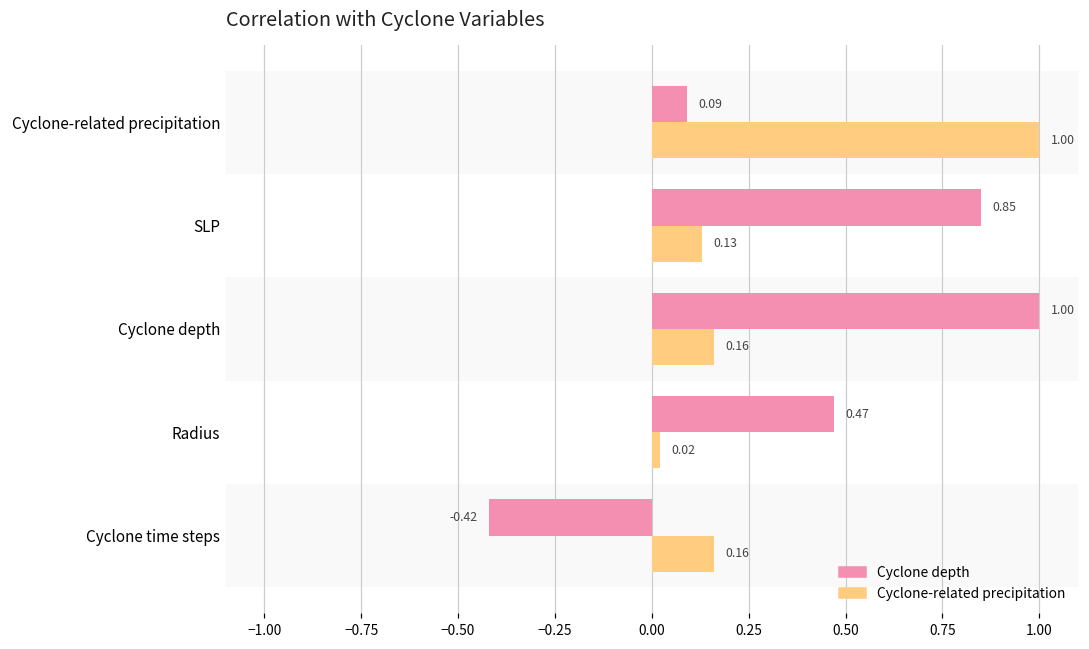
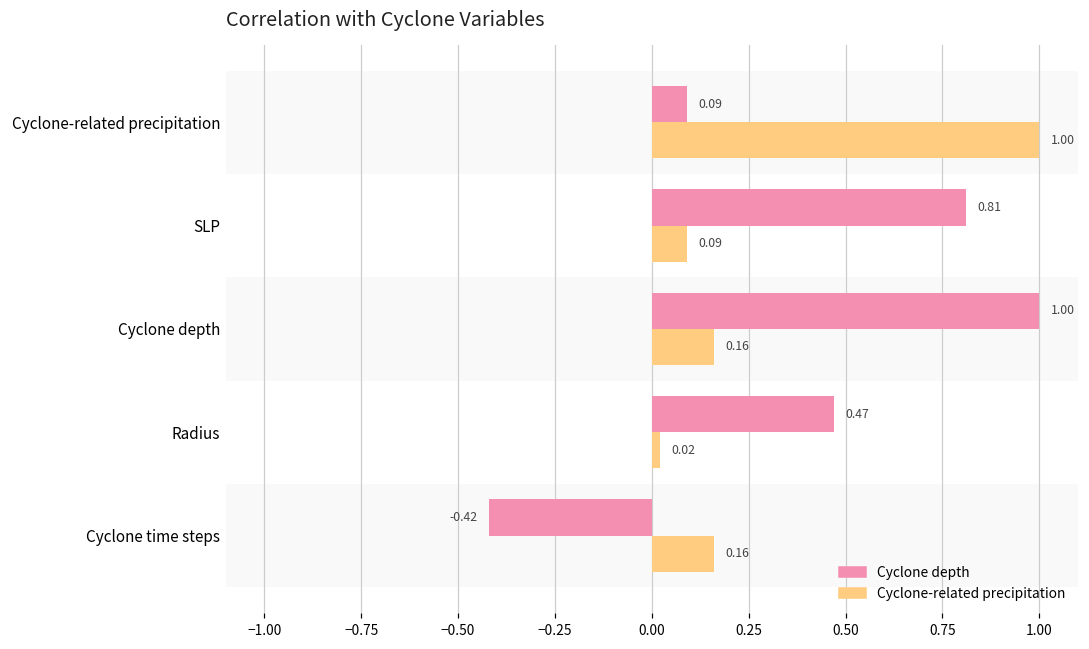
Cyclone depth, SLP: 0.85 -> 0.81
Cyclone-related precipitation, SLP: 0.13 -> 0.09
